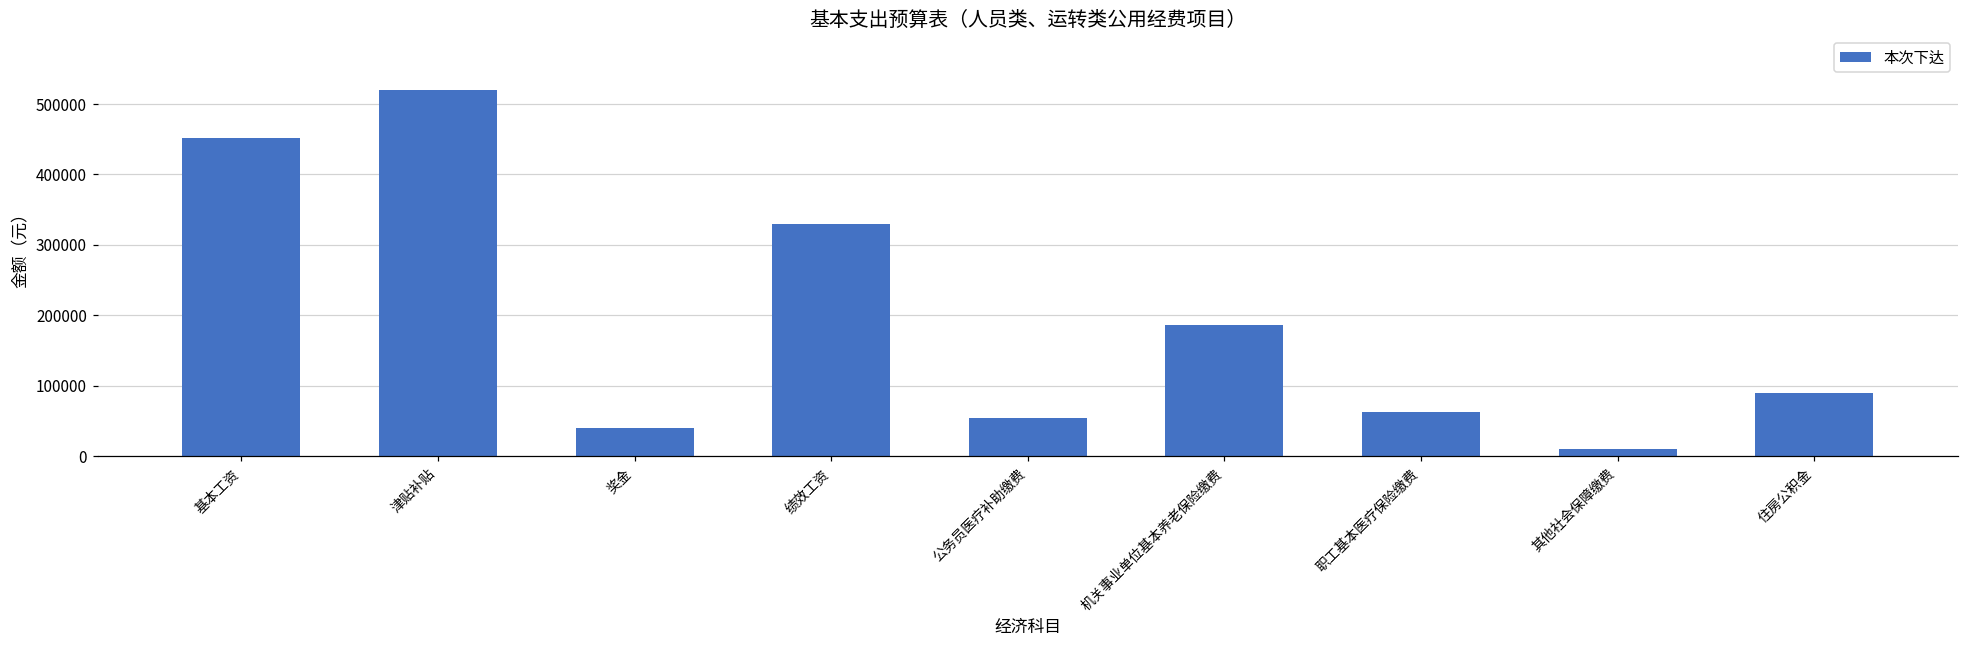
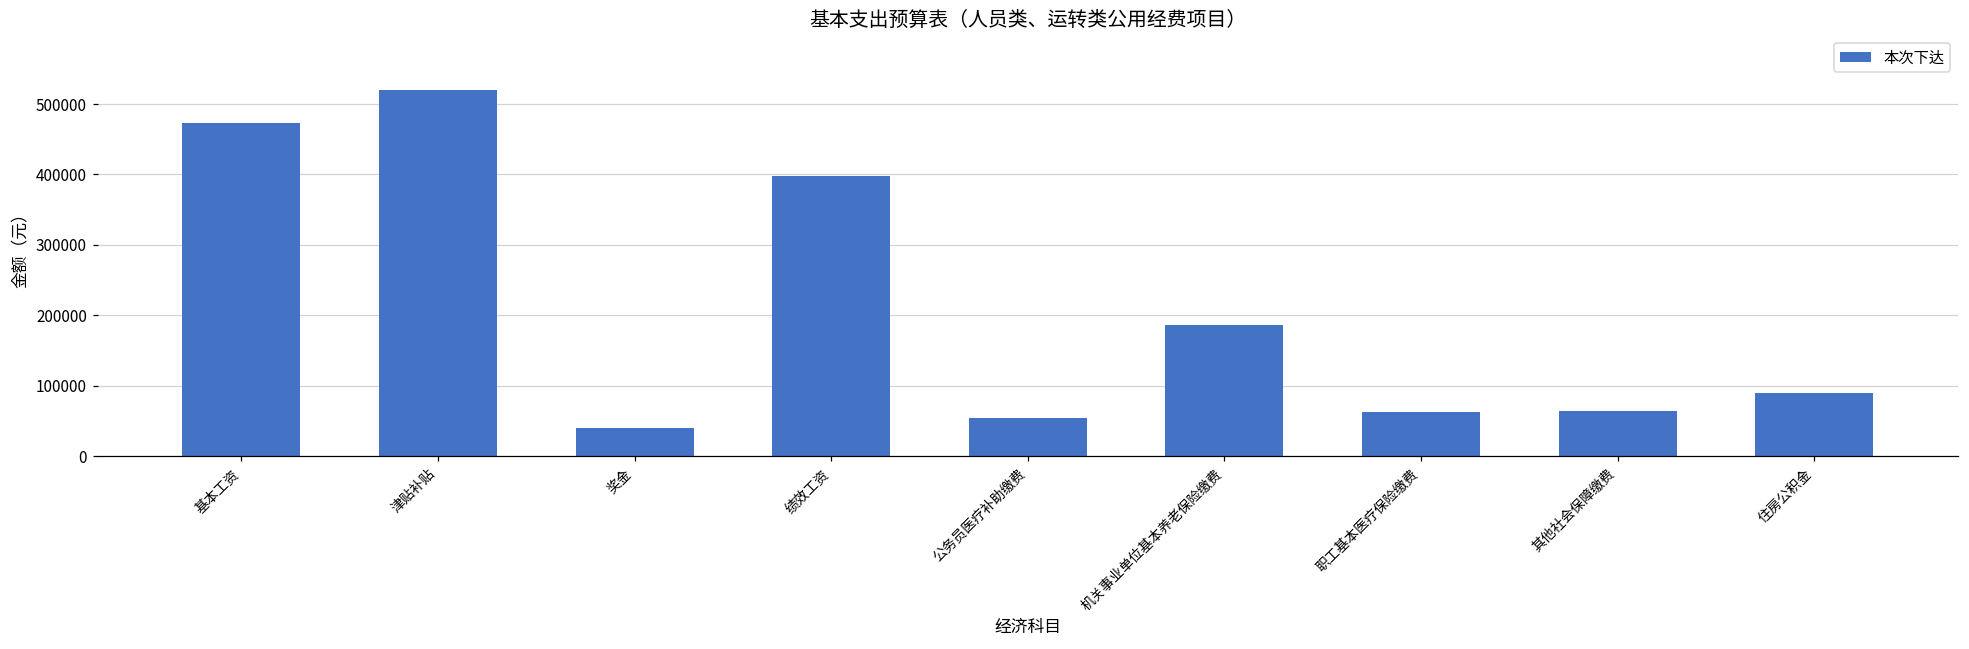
基本工资: 450000 -> 470000
绩效工资: 330000 -> 400000
其他社会保障缴费: 10000 -> 60000
